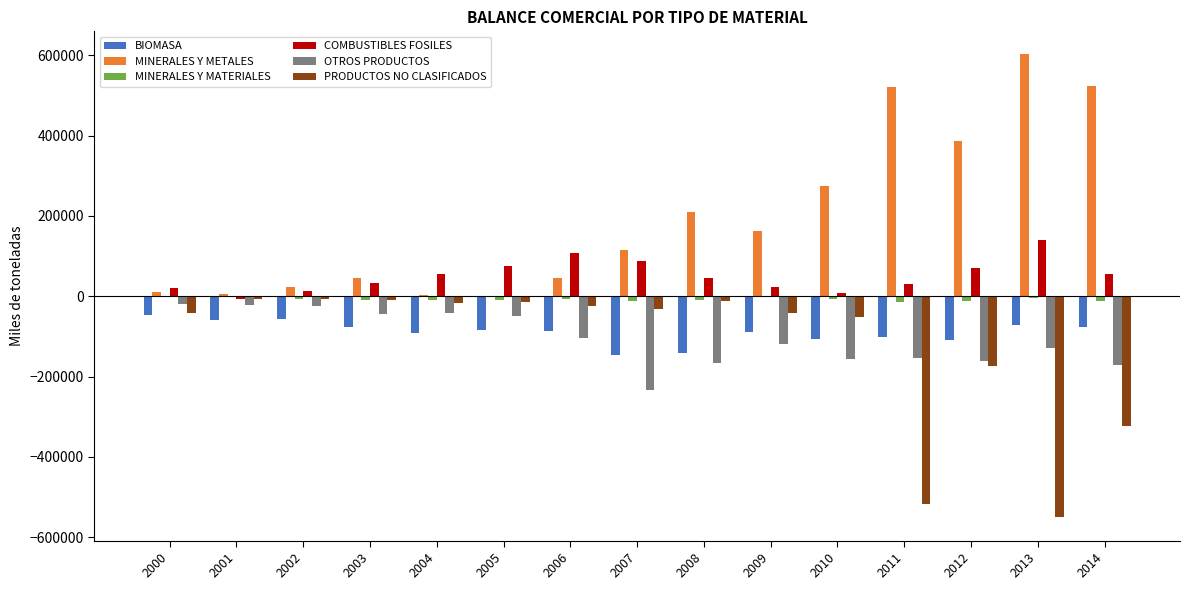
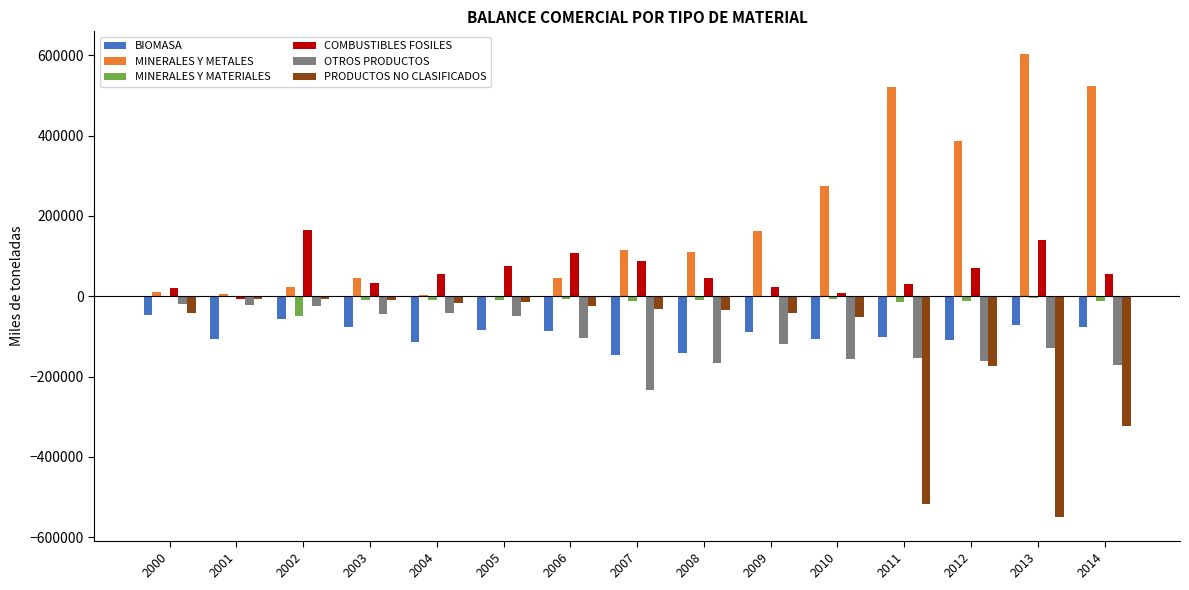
BIOMASA, 2001: -60000 -> -110000
MINERALES Y MATERIALES, 2002: -10000 -> -50000
COMBUSTIBLES FOSILES, 2002: 10000 -> 160000
BIOMASA, 2004: -90000 -> -110000
MINERALES Y METALES, 2008: 210000 -> 110000
PRODUCTOS NO CLASIFICADOS, 2008: -10000 -> -30000
